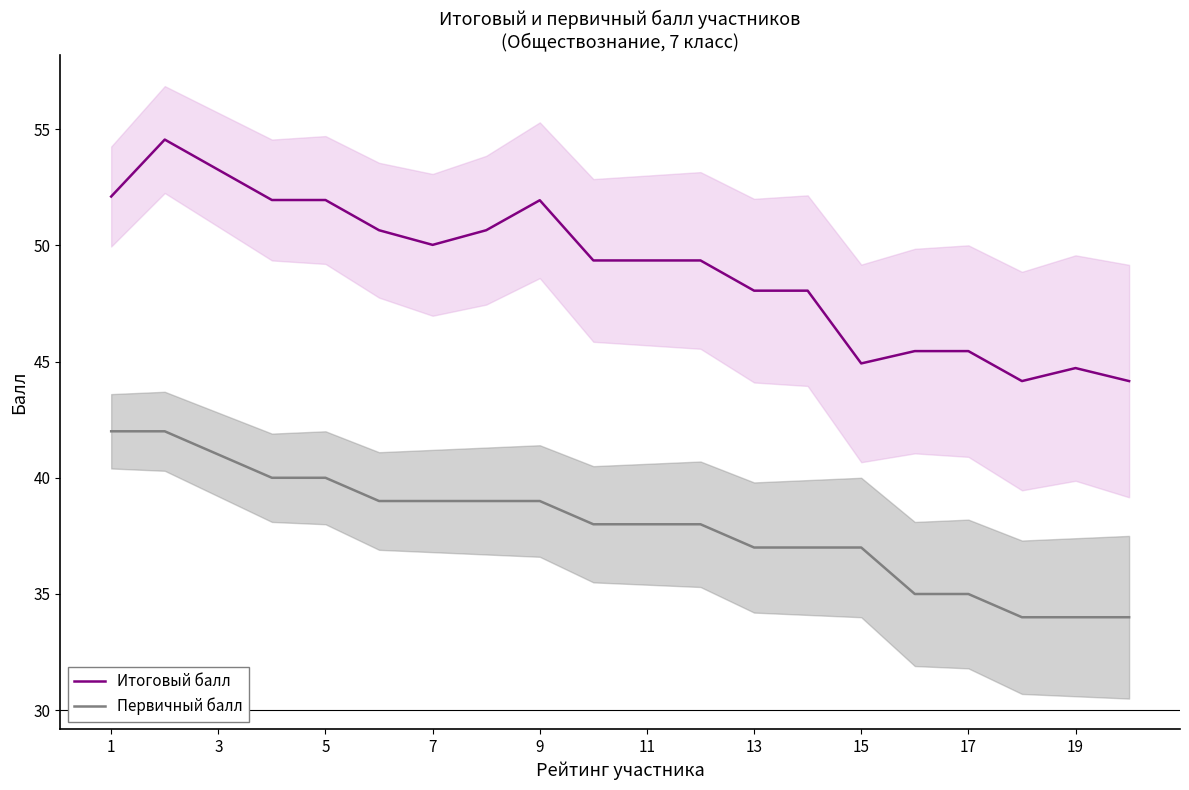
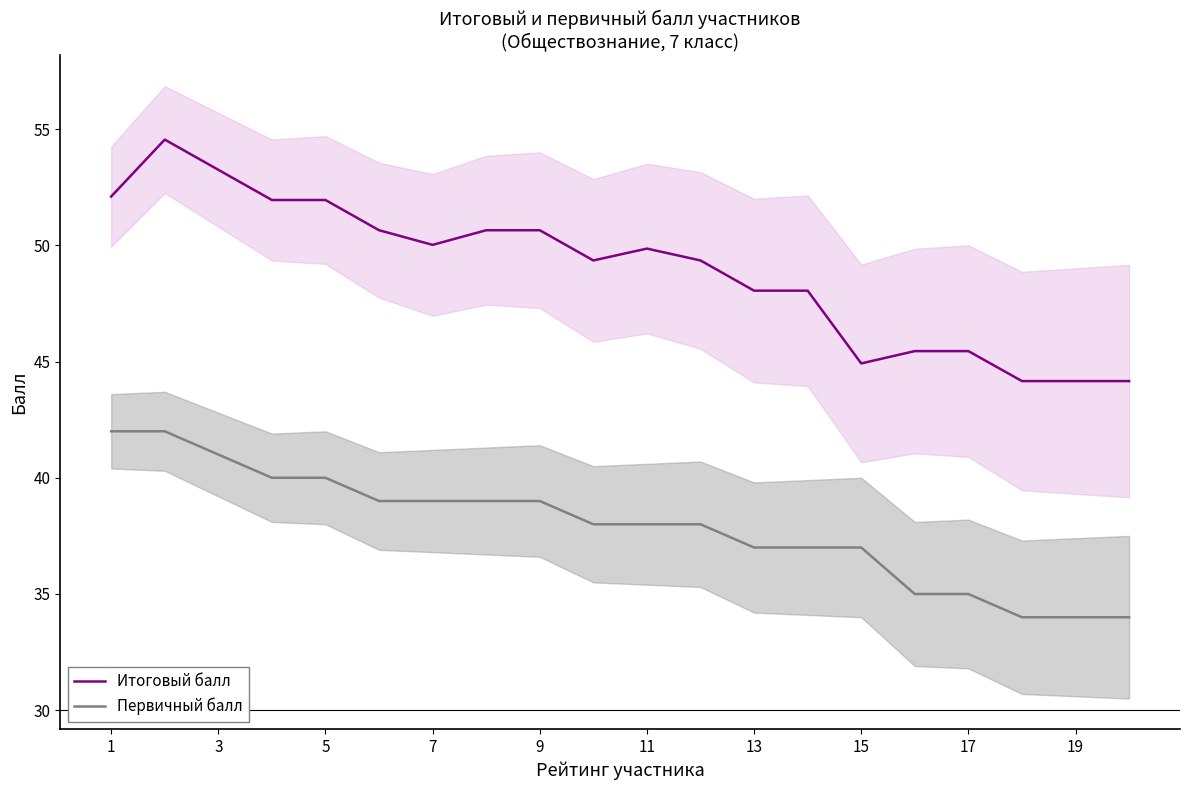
Итоговый балл, 9: 51.9 -> 50.7
Итоговый балл, 11: 49.4 -> 49.9
Итоговый балл, 19: 44.7 -> 44.2
